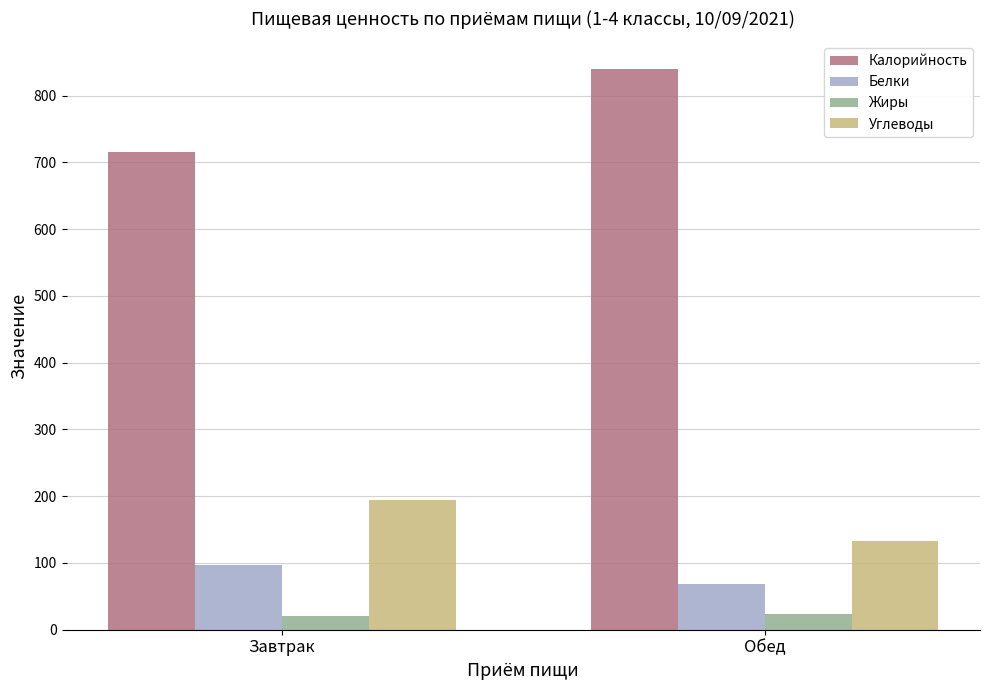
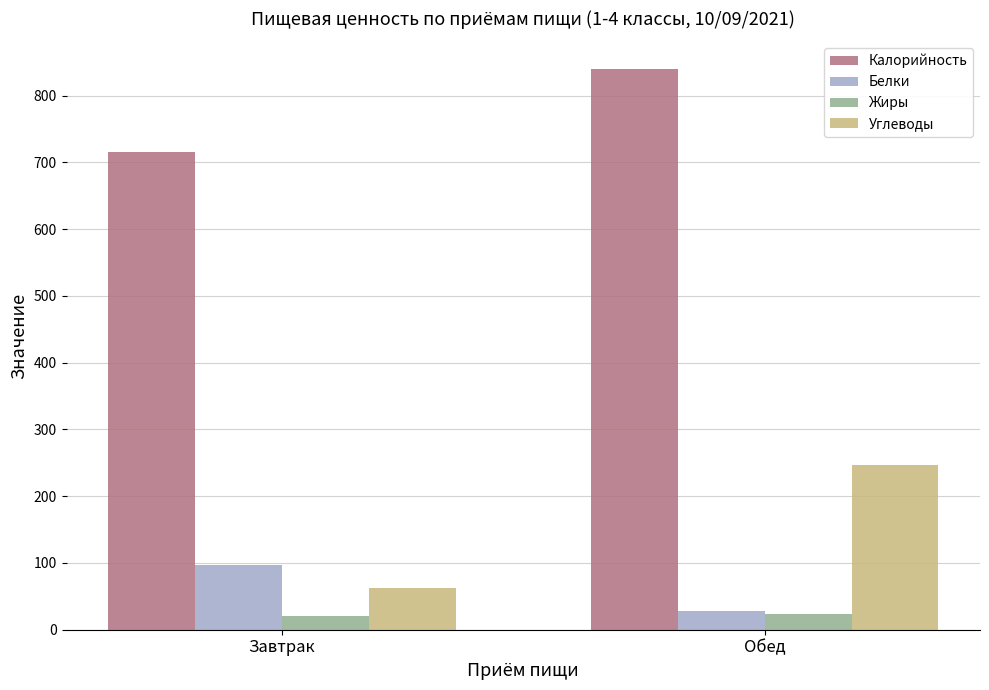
Углеводы, Завтрак: 190 -> 60
Белки, Обед: 70 -> 30
Углеводы, Обед: 130 -> 250
